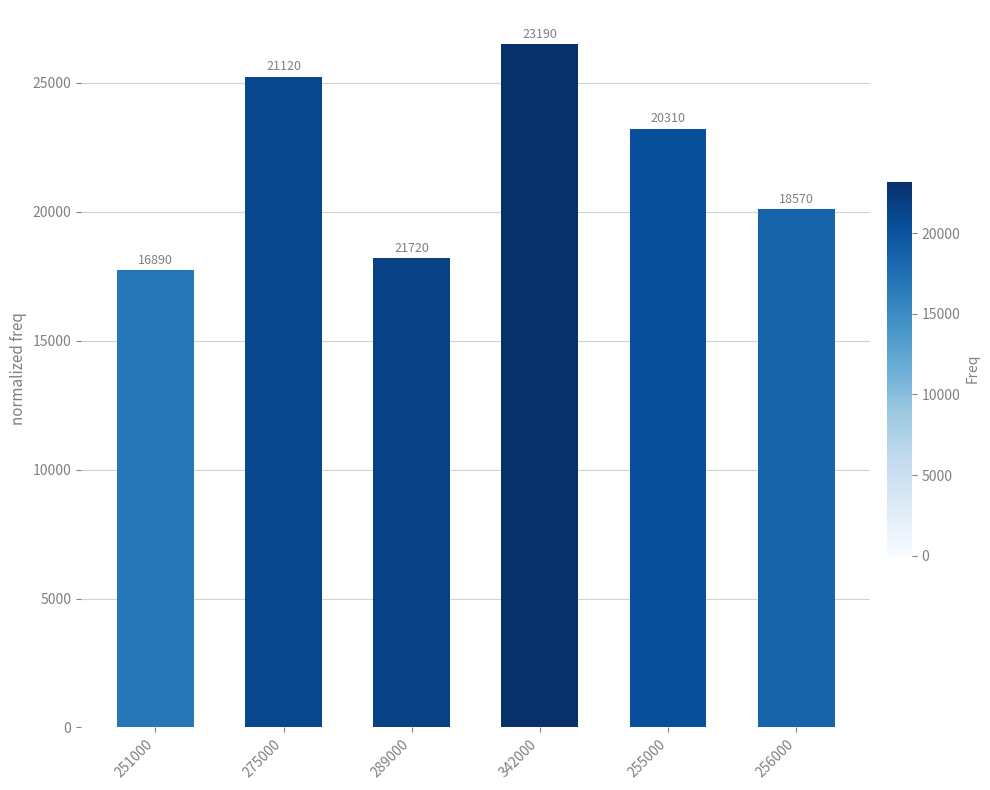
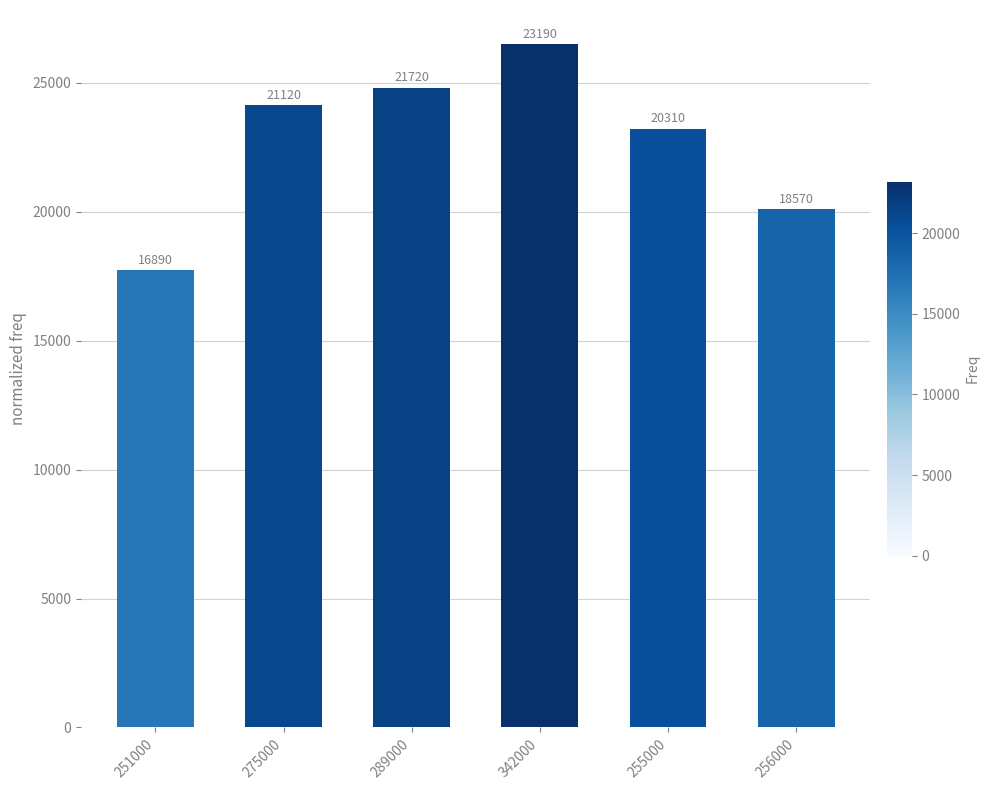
275000: 25200 -> 24100
289000: 18200 -> 24800
